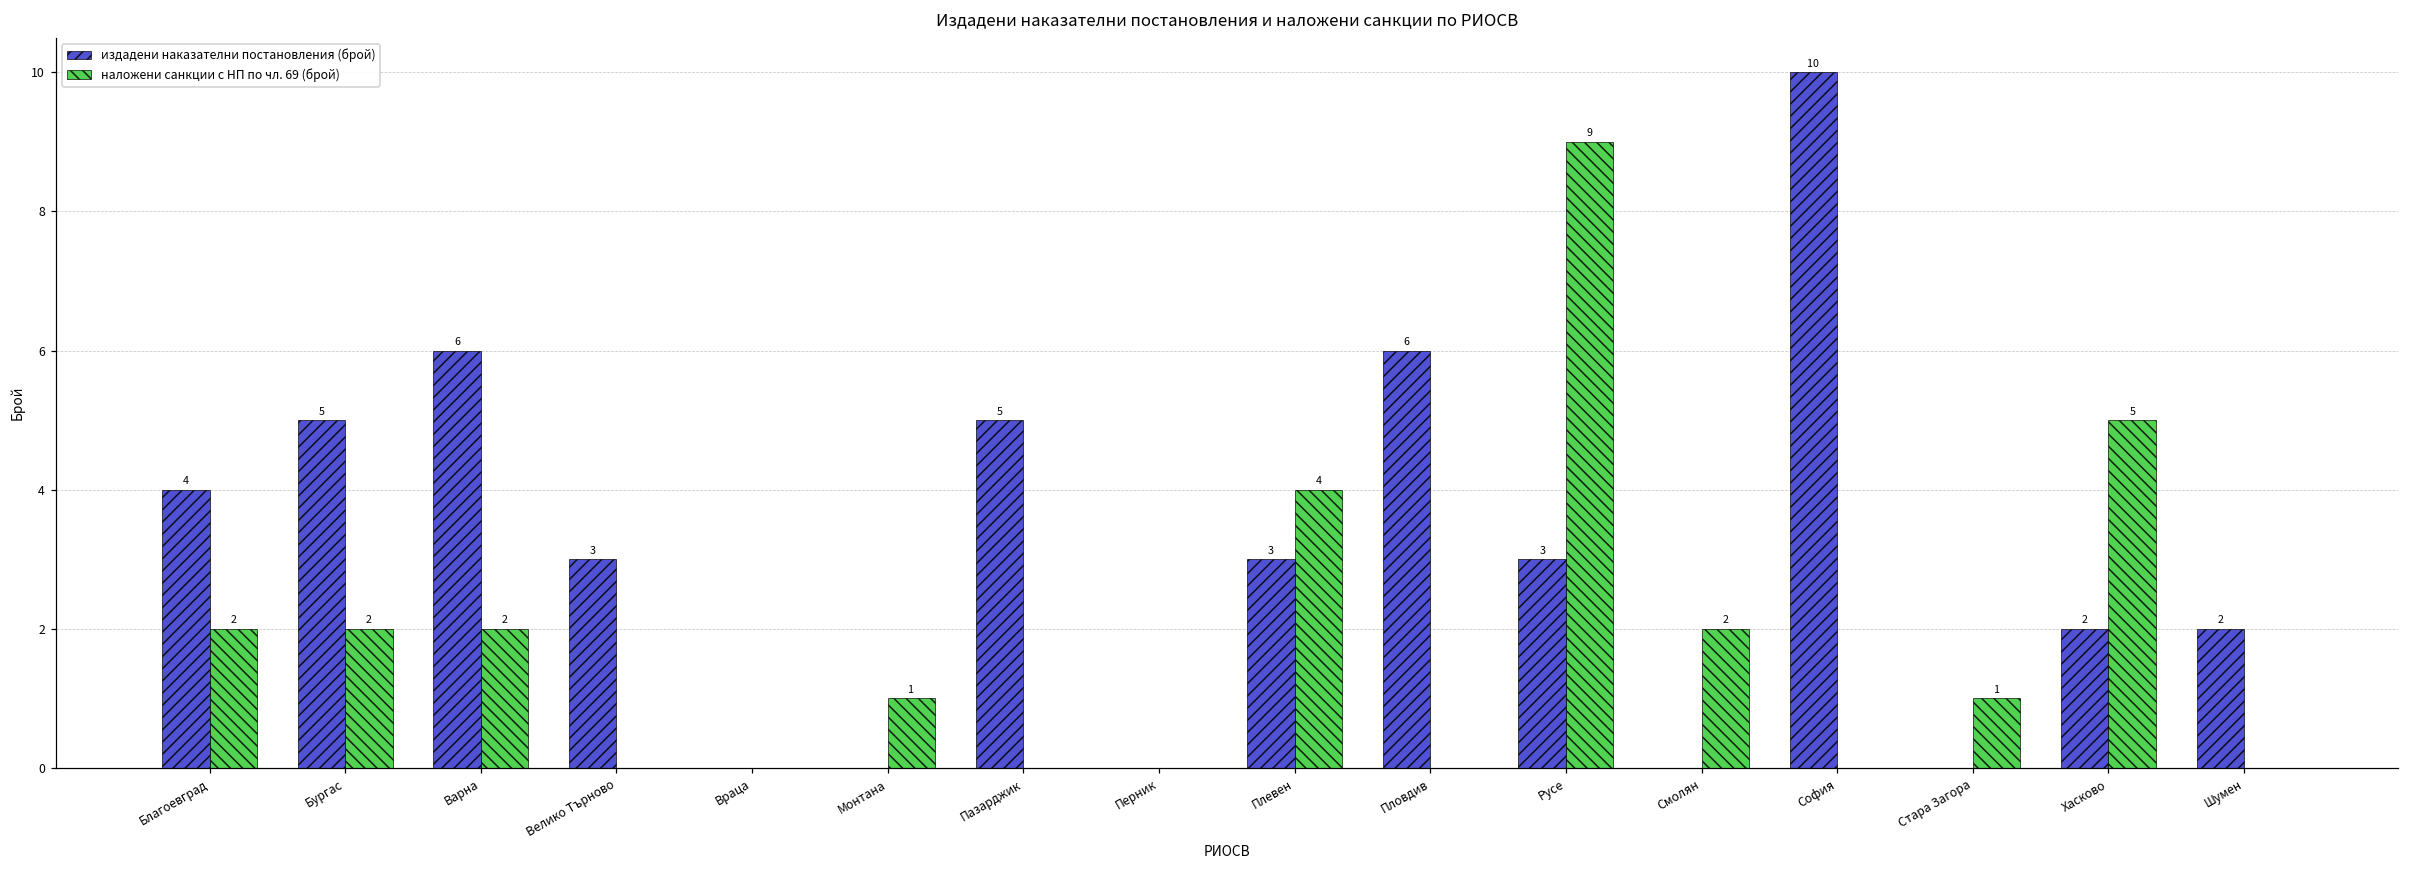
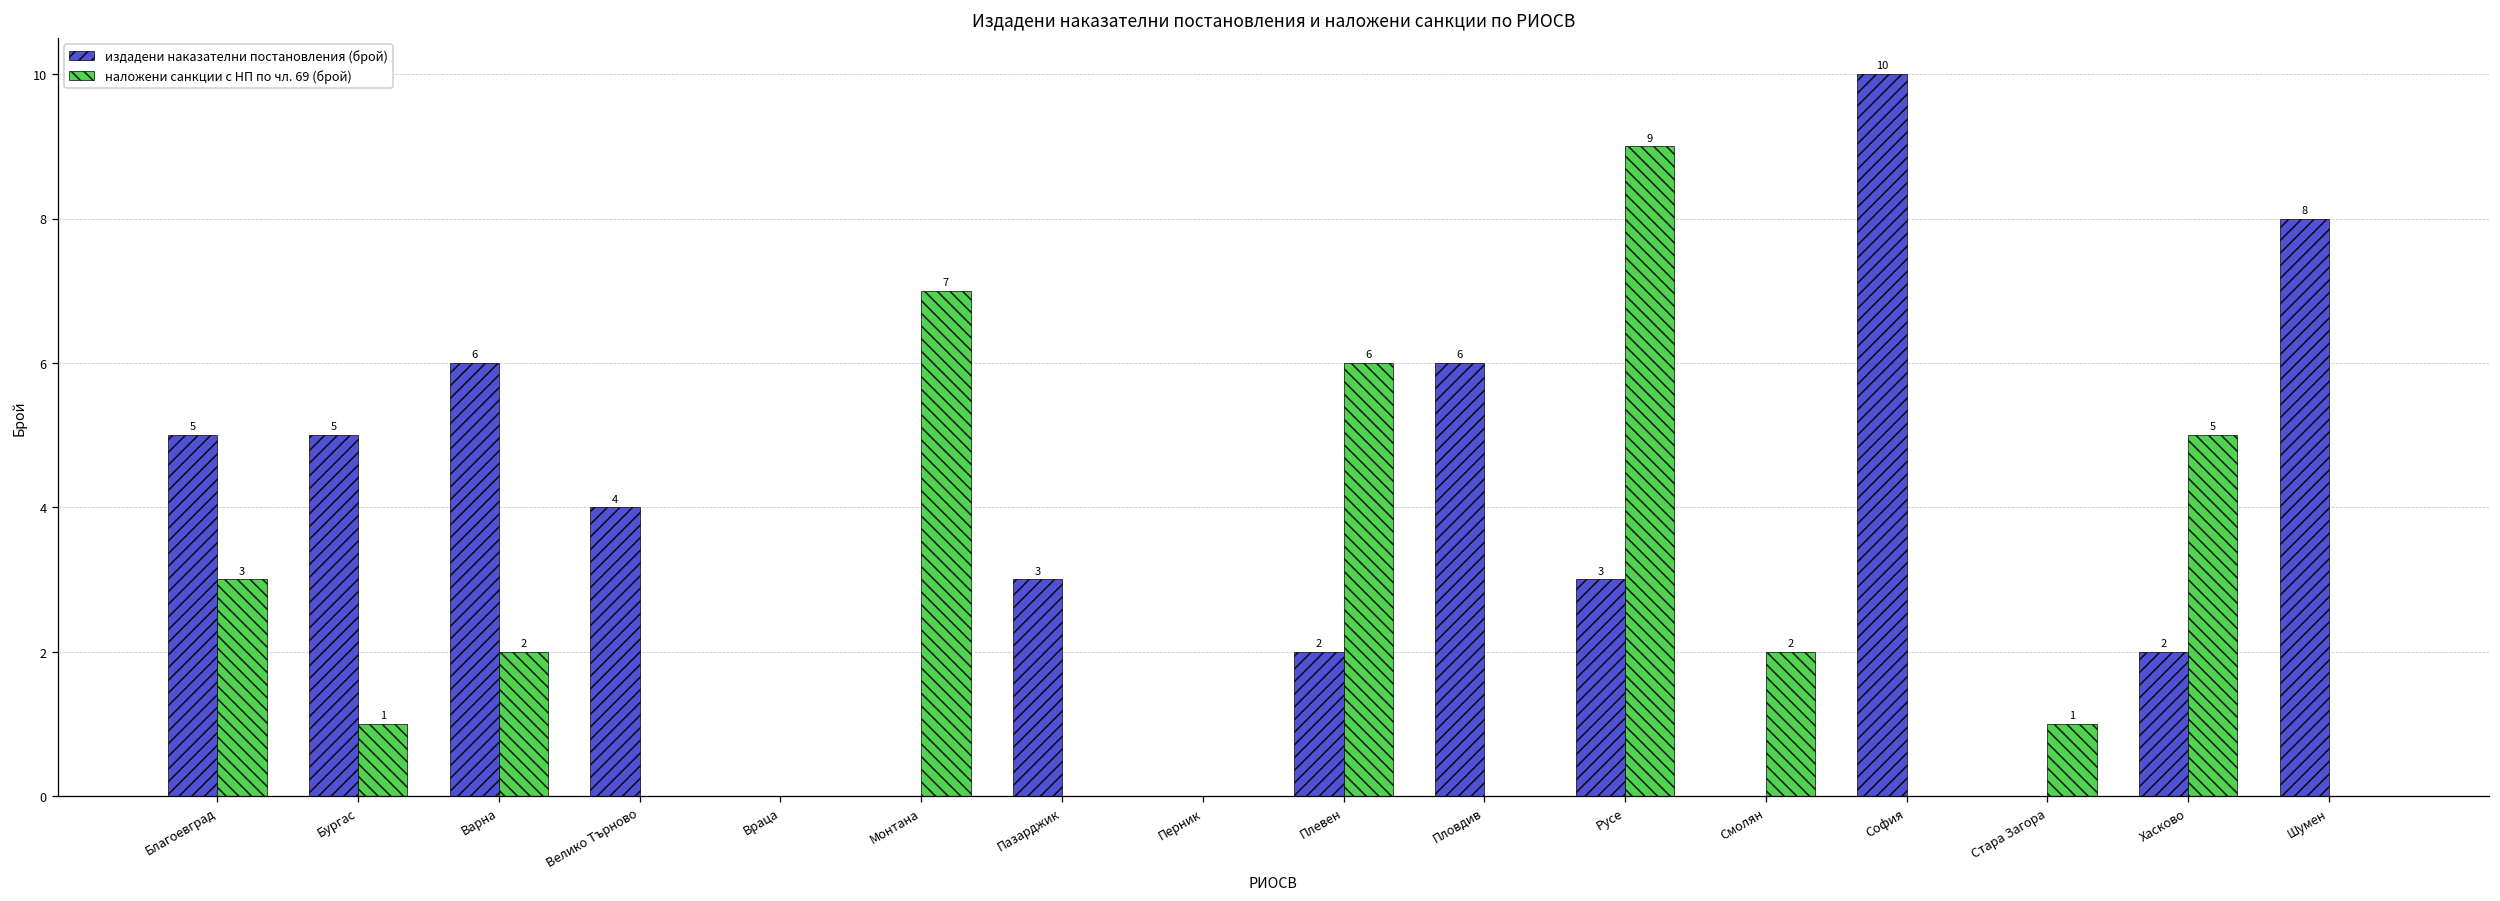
издадени наказателни постановления (брой), Благоевград: 4 -> 5
наложени санкции с НП по чл. 69 (брой), Благоевград: 2 -> 3
наложени санкции с НП по чл. 69 (брой), Бургас: 2 -> 1
издадени наказателни постановления (брой), Велико Търново: 3 -> 4
наложени санкции с НП по чл. 69 (брой), Монтана: 1 -> 7
издадени наказателни постановления (брой), Пазарджик: 5 -> 3
издадени наказателни постановления (брой), Плевен: 3 -> 2
наложени санкции с НП по чл. 69 (брой), Плевен: 4 -> 6
издадени наказателни постановления (брой), Шумен: 2 -> 8
